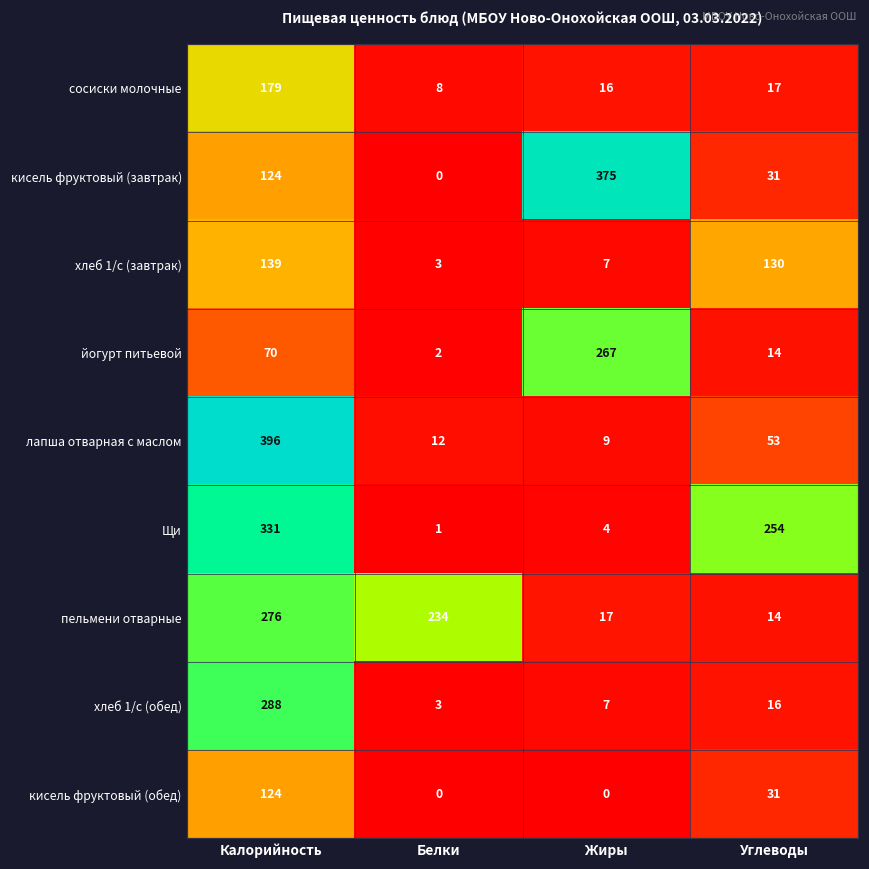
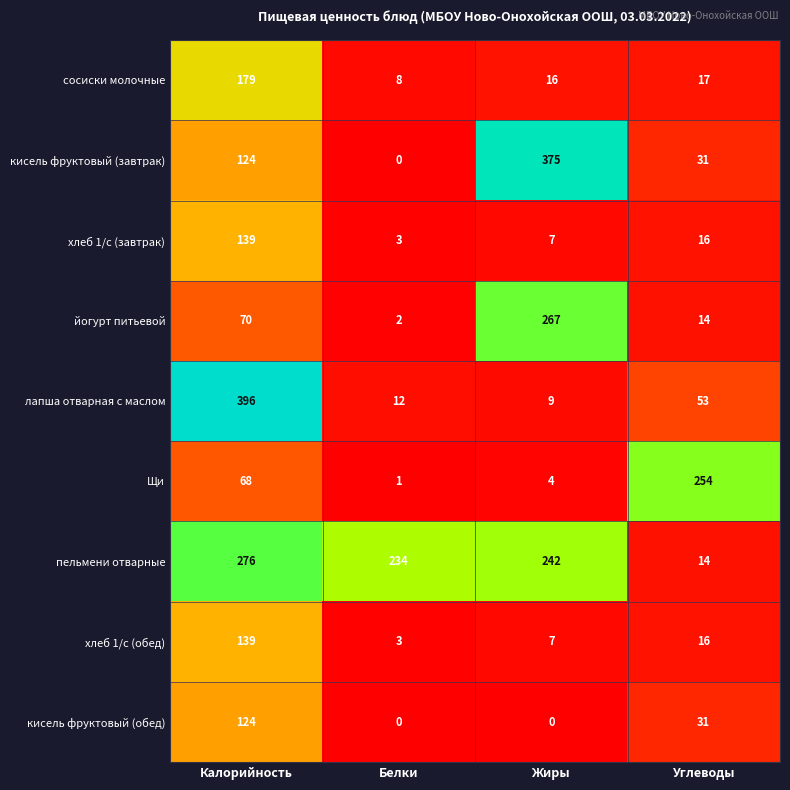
хлеб 1/с (завтрак), Углеводы: 130 -> 16
Щи, Калорийность: 331 -> 68
пельмени отварные, Жиры: 17 -> 242
хлеб 1/с (обед), Калорийность: 288 -> 139
